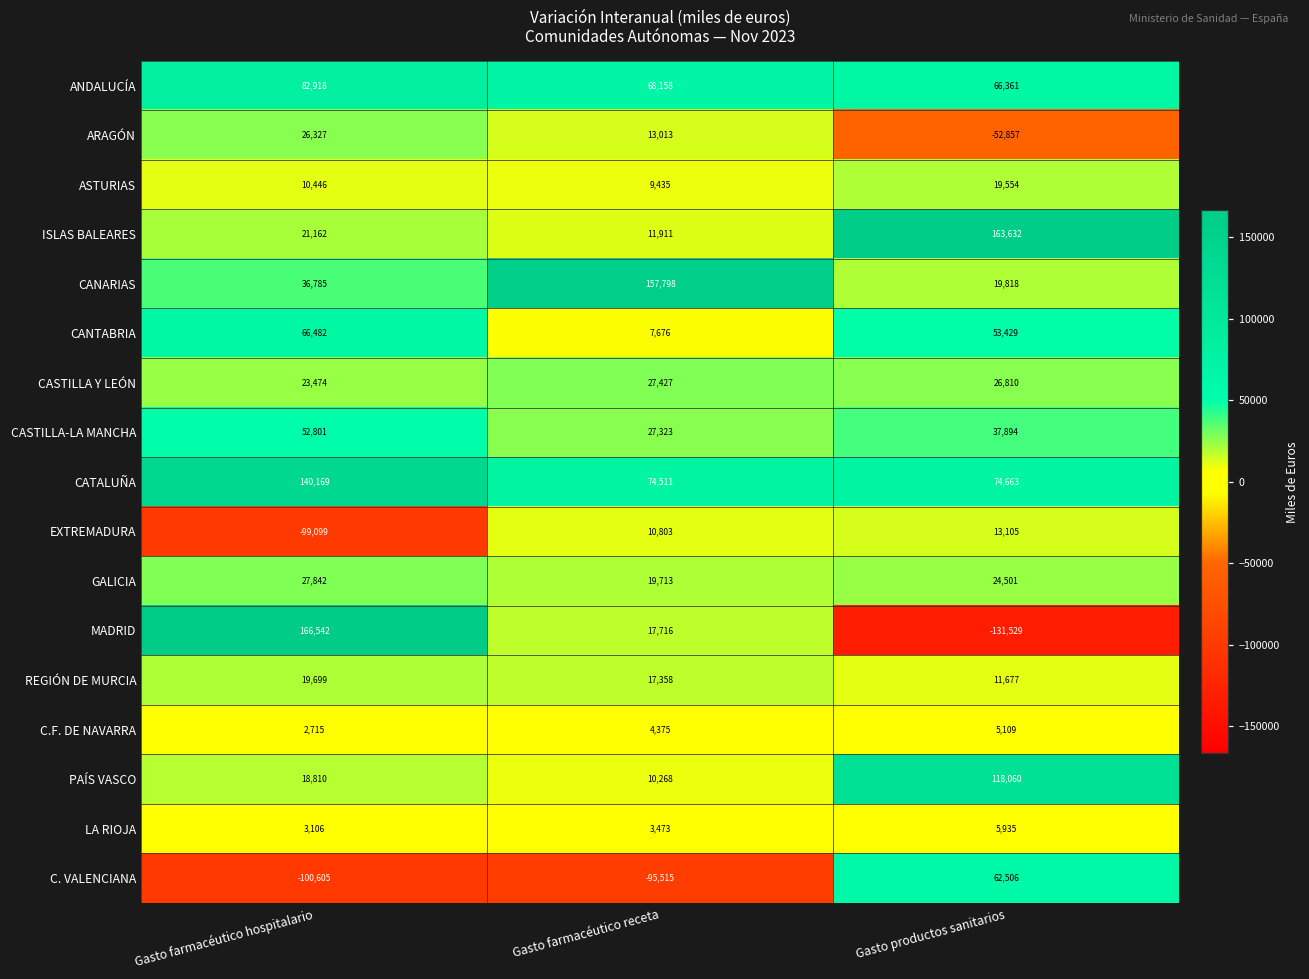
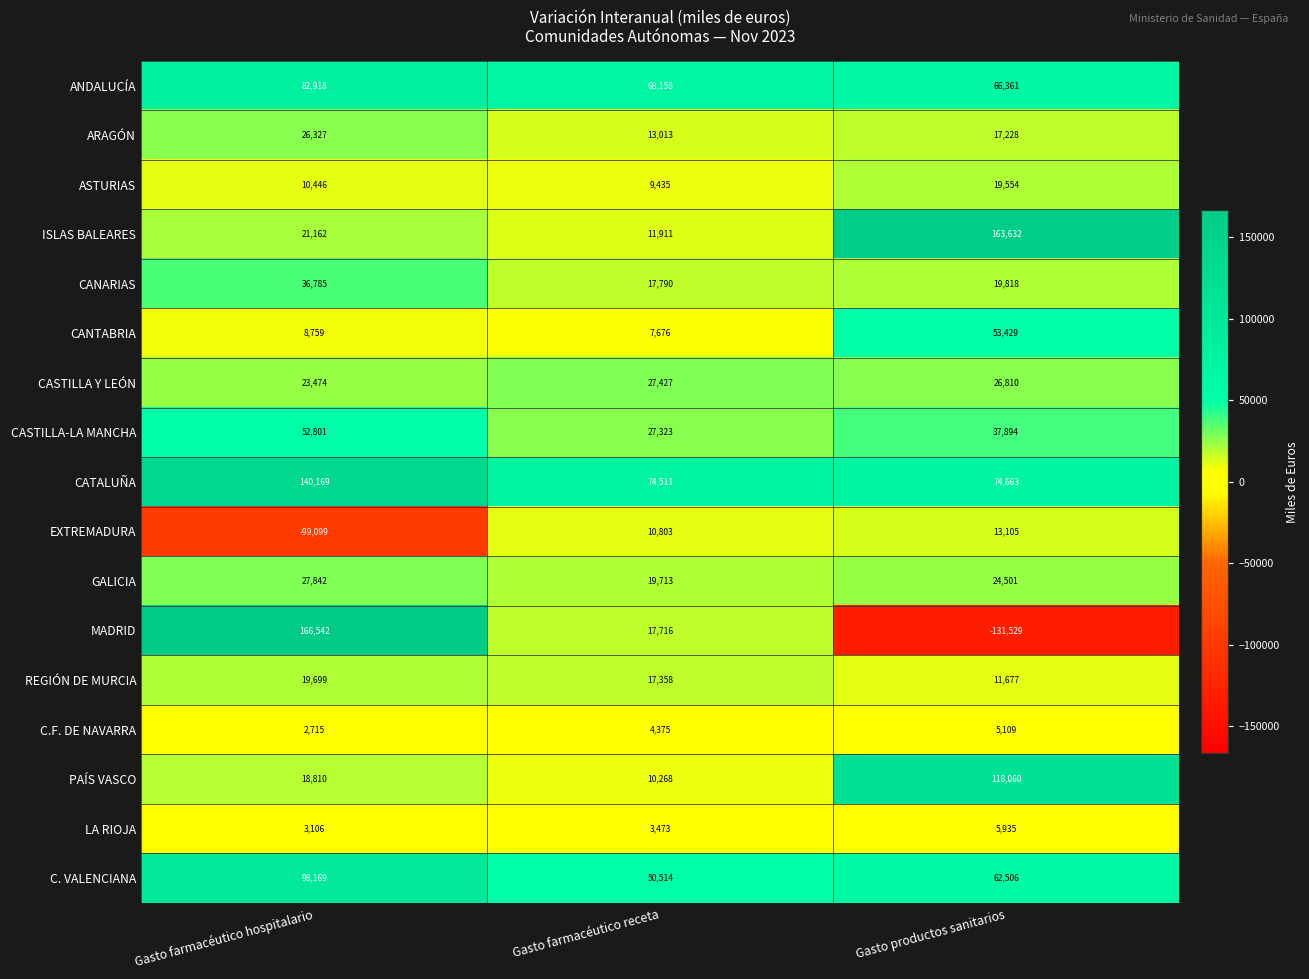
ARAGÓN, Gasto productos sanitarios: -52,857 -> 17,228
CANARIAS, Gasto farmacéutico receta: 157,798 -> 17,790
CANTABRIA, Gasto farmacéutico hospitalario: 66,482 -> 8,759
C. VALENCIANA, Gasto farmacéutico hospitalario: -100,605 -> 98,169
C. VALENCIANA, Gasto farmacéutico receta: -95,515 -> 50,514
